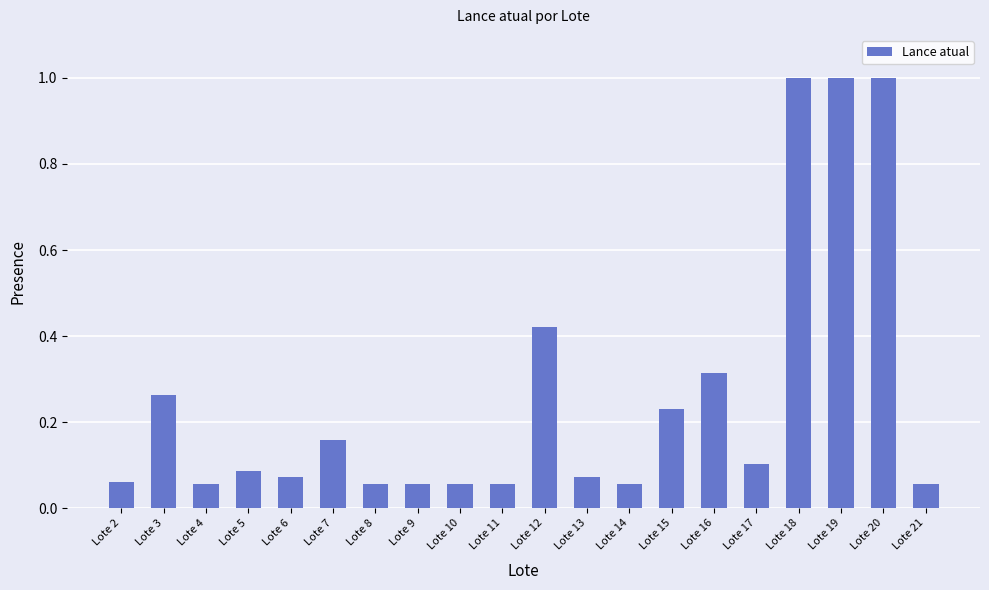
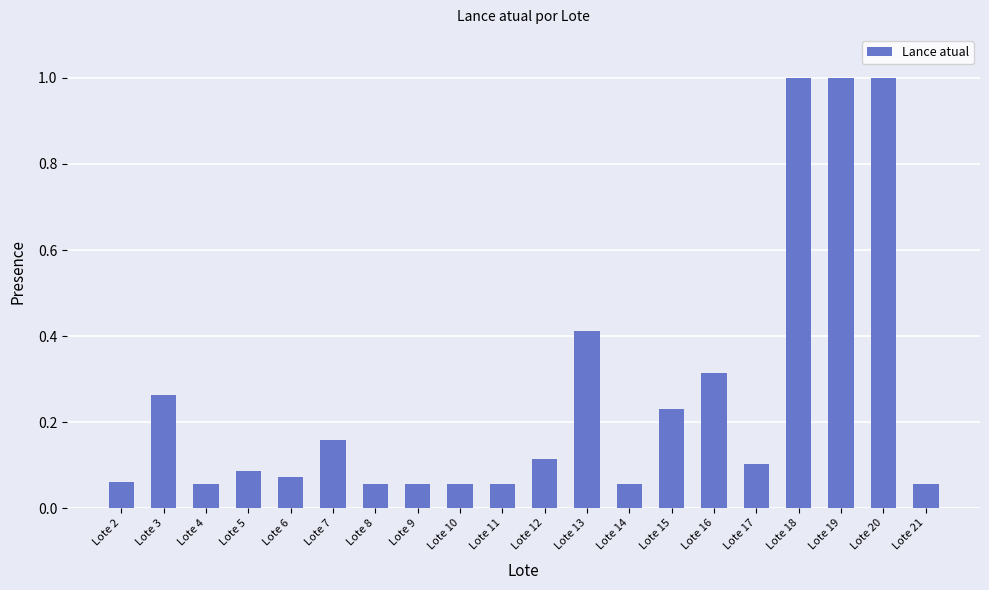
Lote 12: 0.42 -> 0.11
Lote 13: 0.07 -> 0.41
